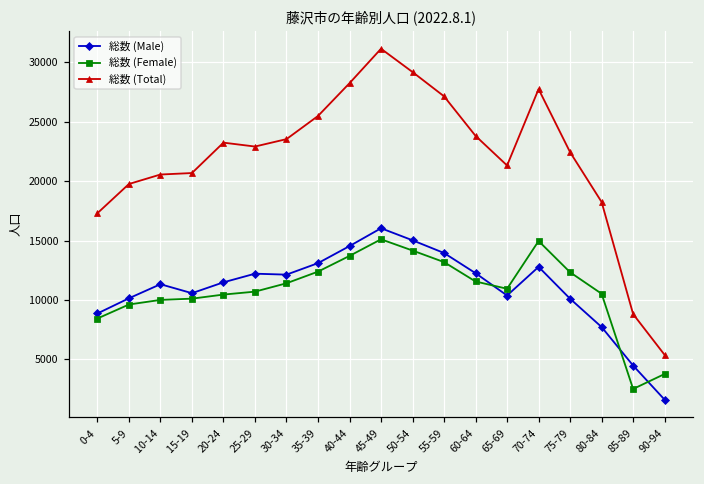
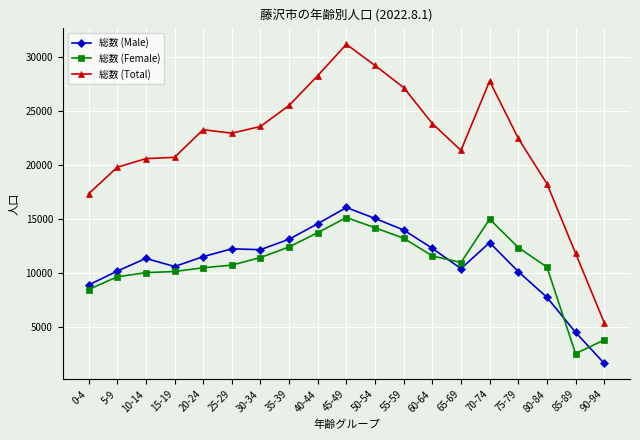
総数 (Total), 85-89: 8800 -> 11800
